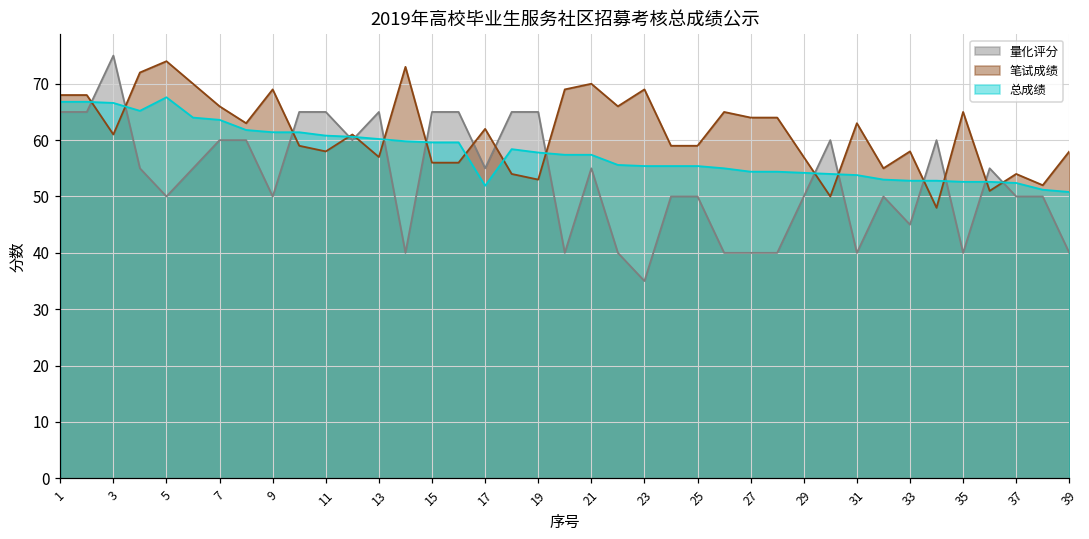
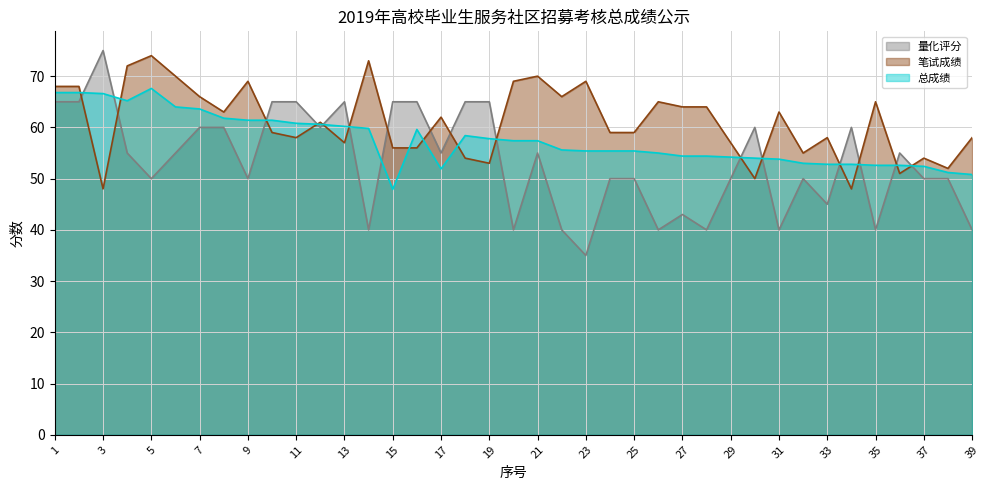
笔试成绩, 3: 61 -> 48
总成绩, 15: 60 -> 48
量化评分, 27: 40 -> 43
